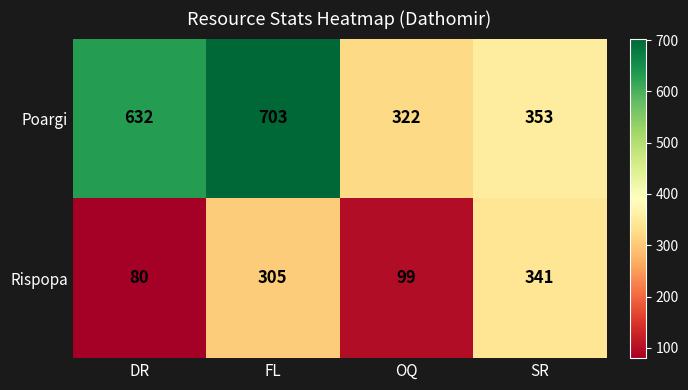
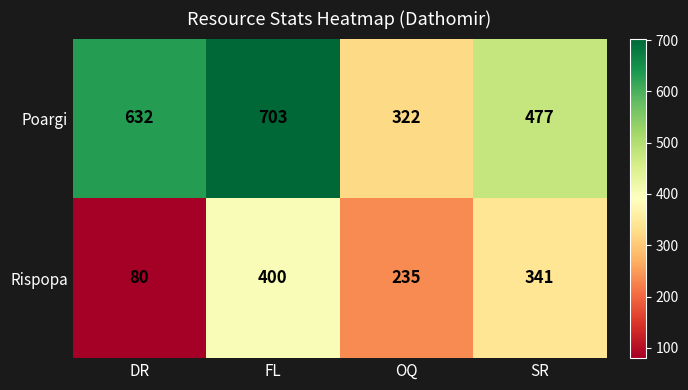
Poargi, SR: 353 -> 477
Rispopa, FL: 305 -> 400
Rispopa, OQ: 99 -> 235
